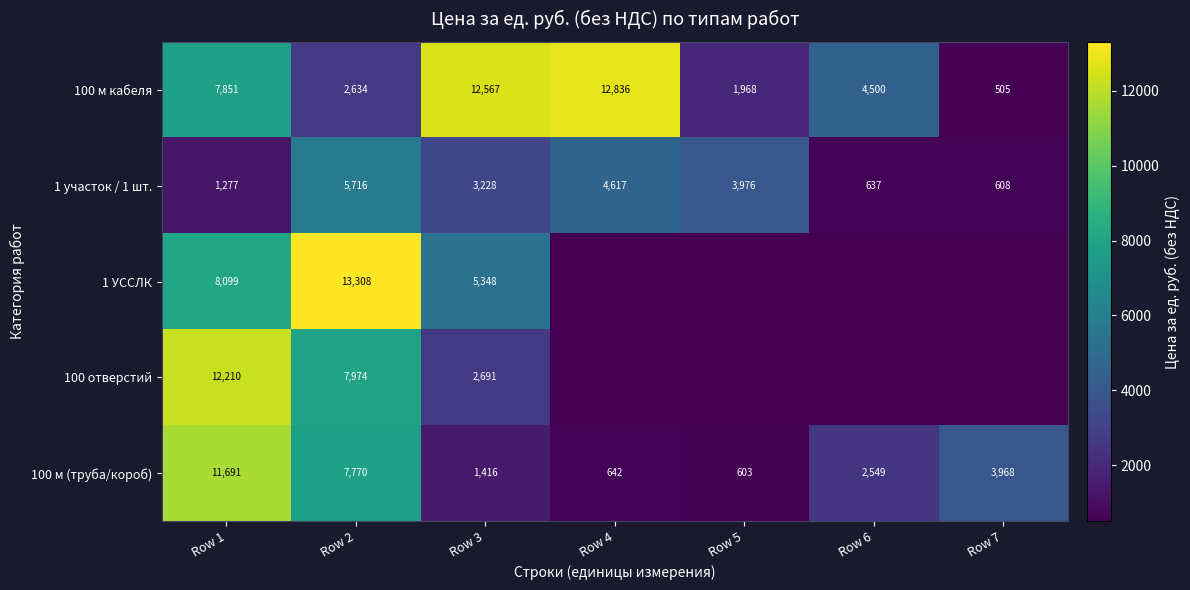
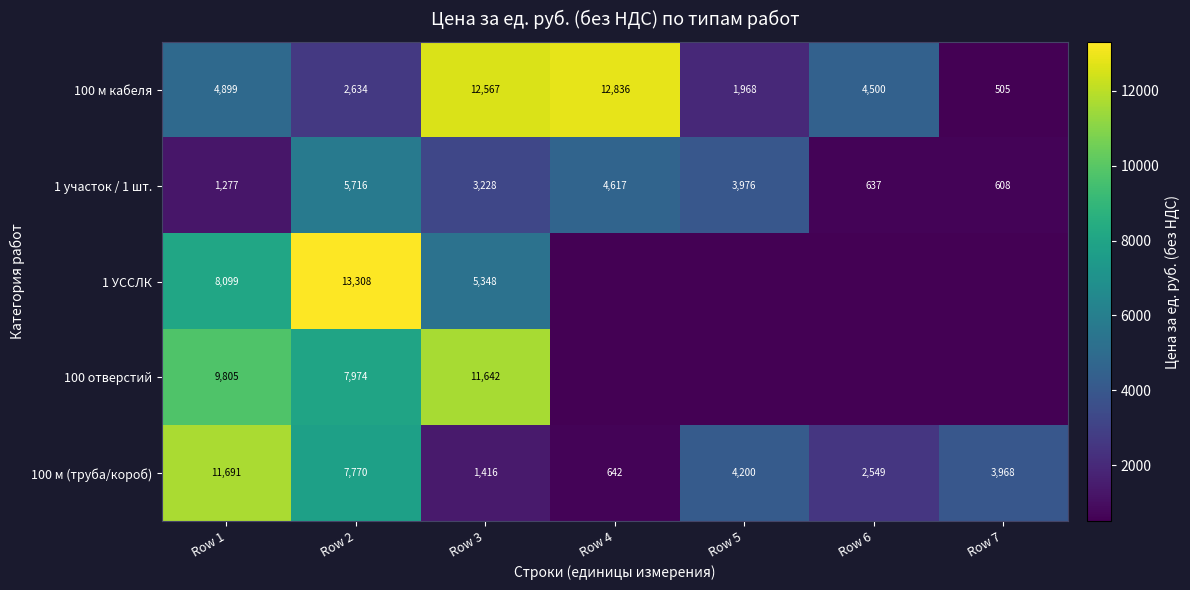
100 м кабеля, Row 1: 7,851 -> 4,899
100 отверстий, Row 1: 12,210 -> 9,805
100 отверстий, Row 3: 2,691 -> 11,642
100 м (труба/короб), Row 5: 603 -> 4,200
